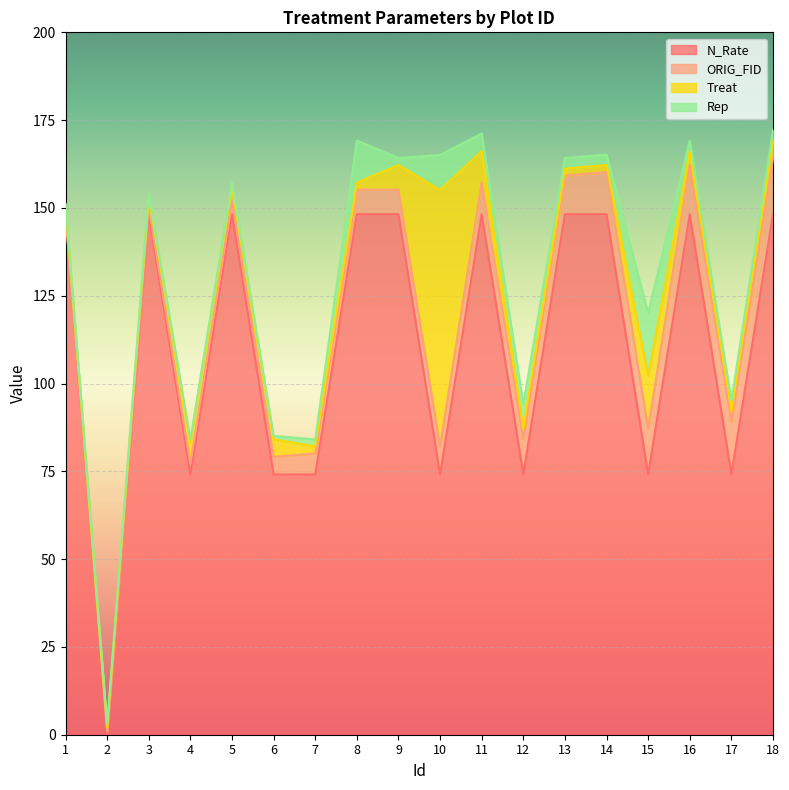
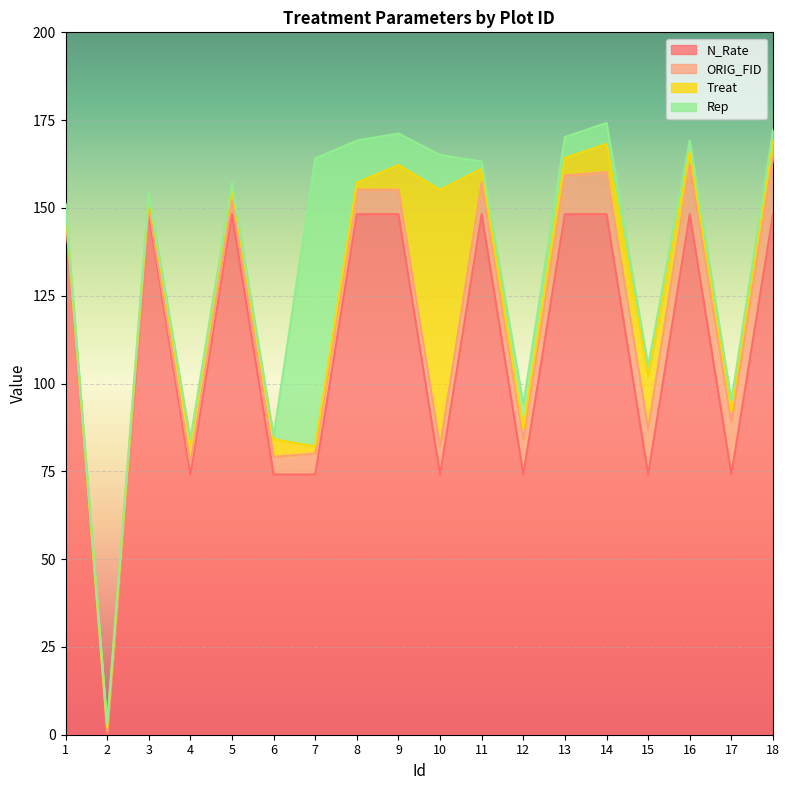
Rep, 7: 2 -> 82
Rep, 9: 2 -> 9
Treat, 11: 9 -> 4
Rep, 11: 5 -> 2
Treat, 13: 2 -> 5
Rep, 13: 3 -> 6
Treat, 14: 2 -> 8
Rep, 14: 3 -> 6
Rep, 15: 18 -> 3
